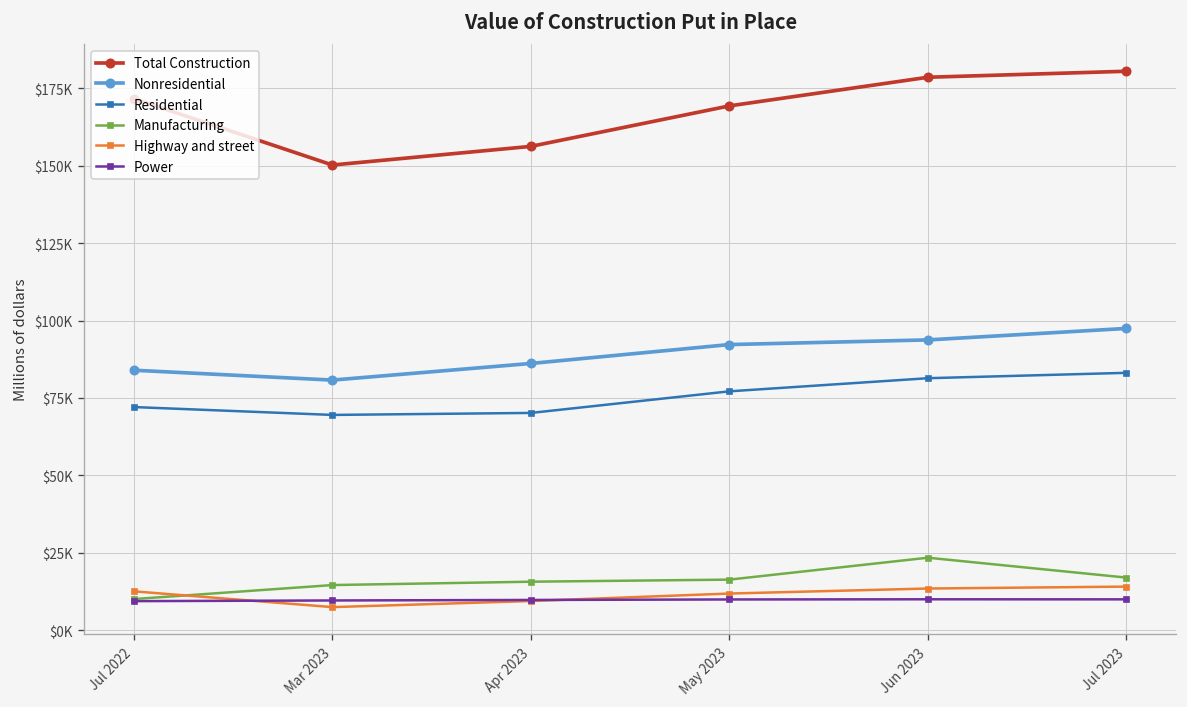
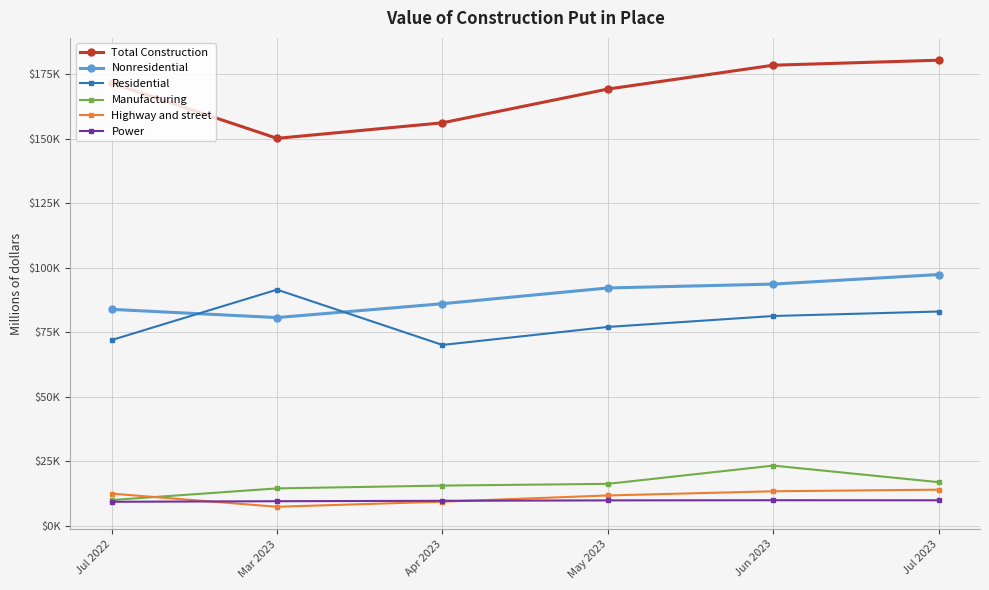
Residential, Mar 2023: $69000 -> $92000
